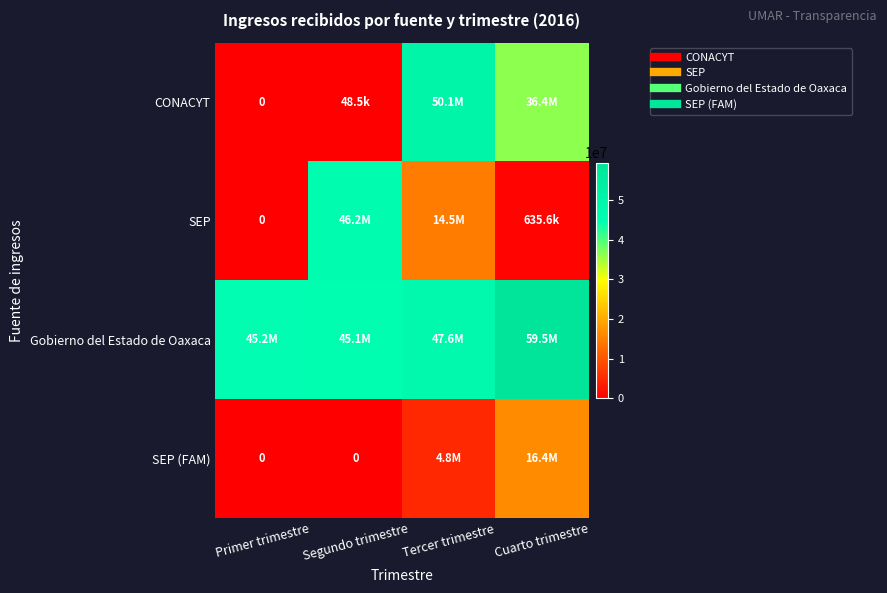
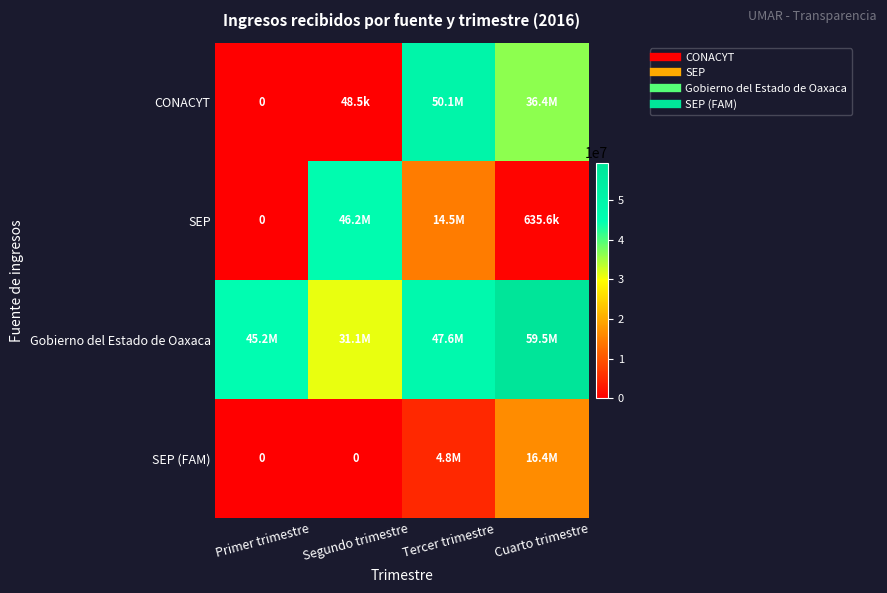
Gobierno del Estado de Oaxaca, Segundo trimestre: 45.1M -> 31.1M
